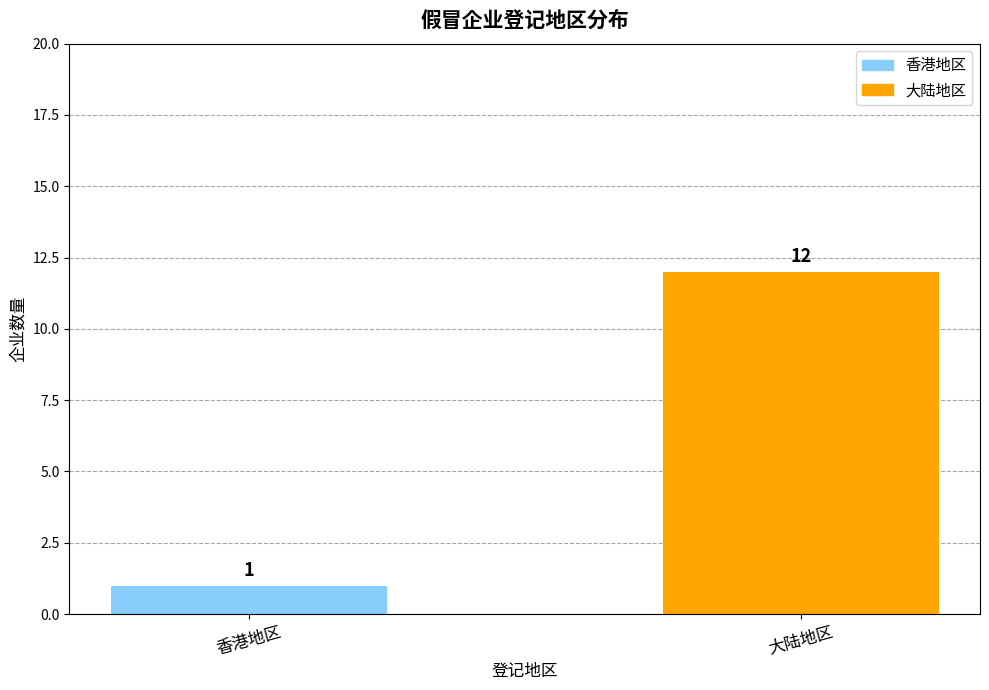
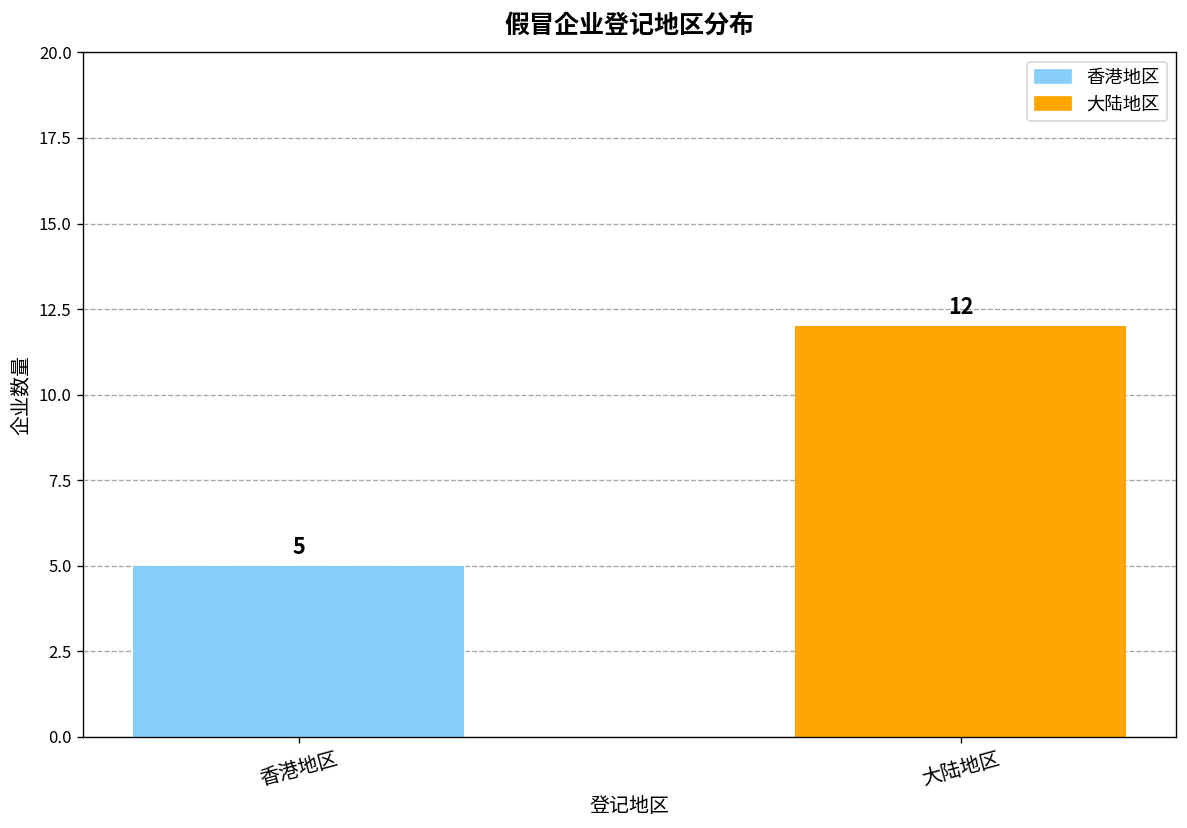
香港地区: 1 -> 5
